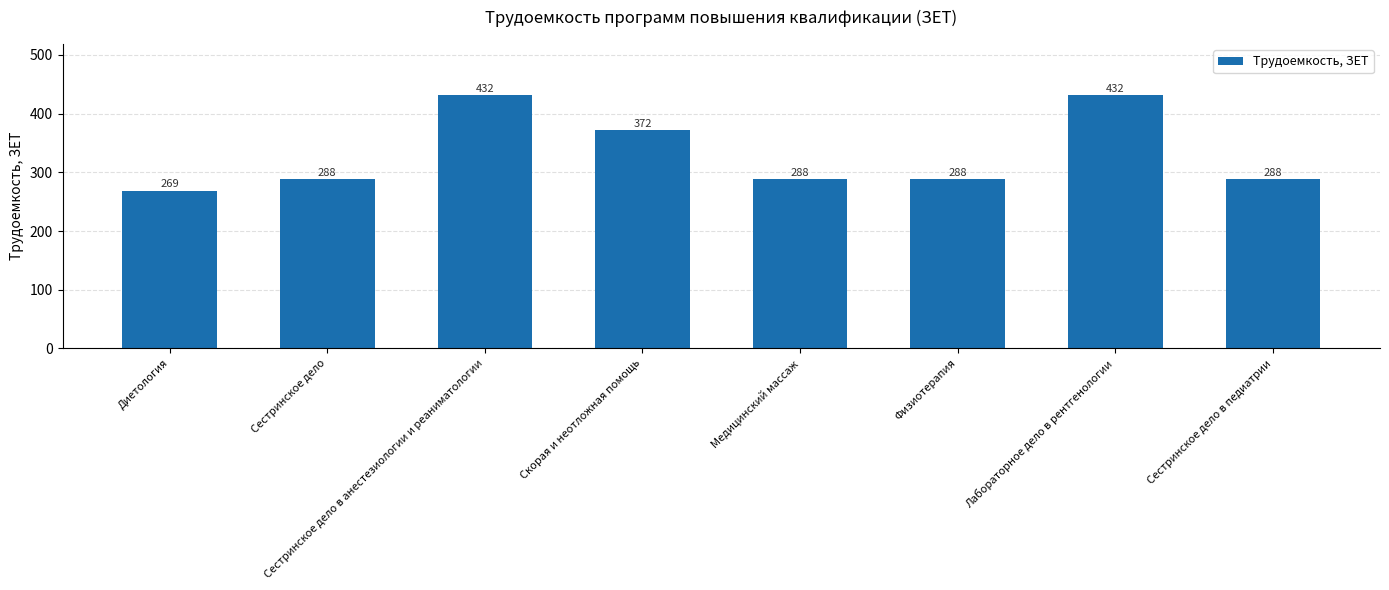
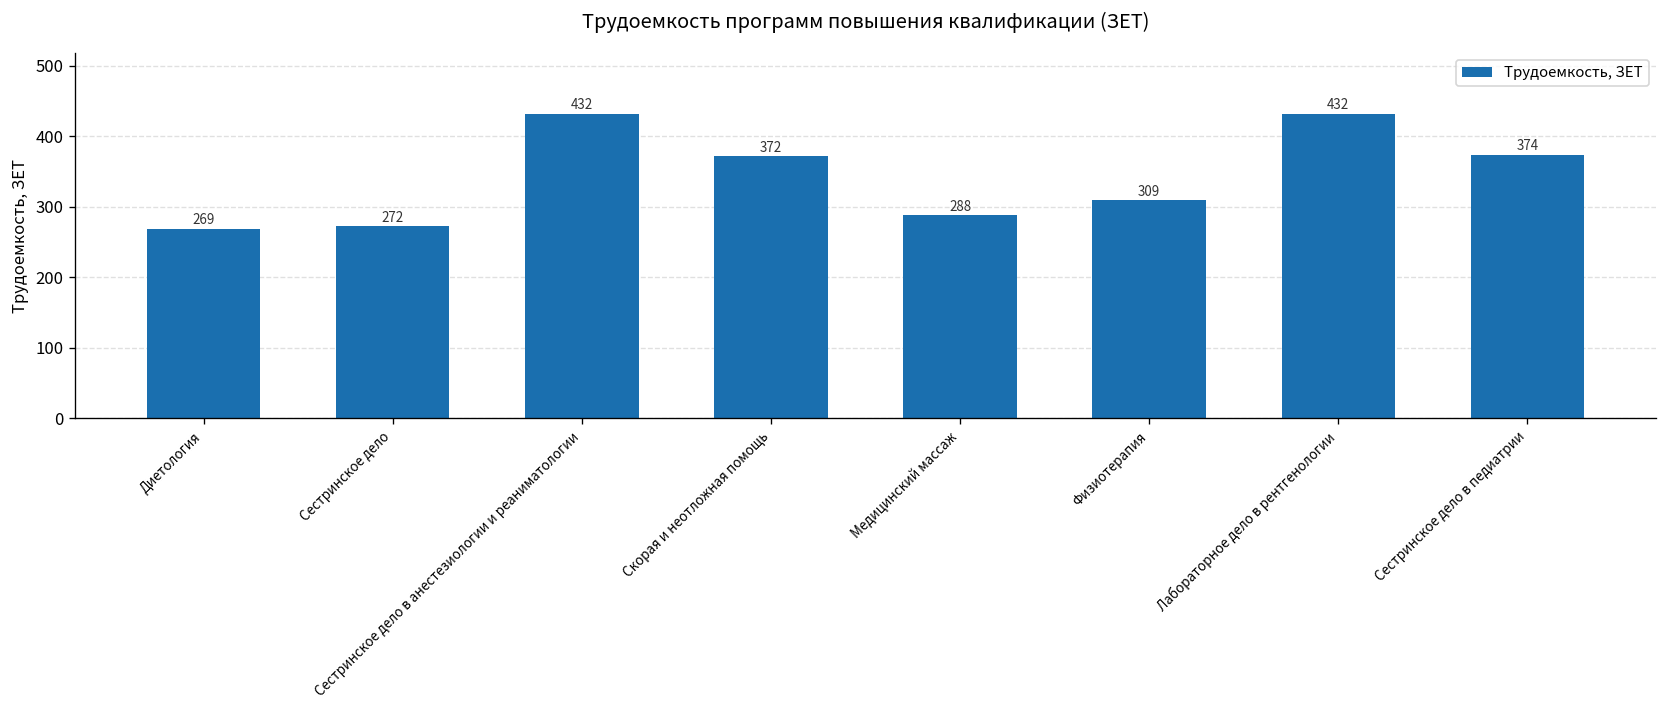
Сестринское дело: 288 -> 272
Физиотерапия: 288 -> 309
Сестринское дело в педиатрии: 288 -> 374
